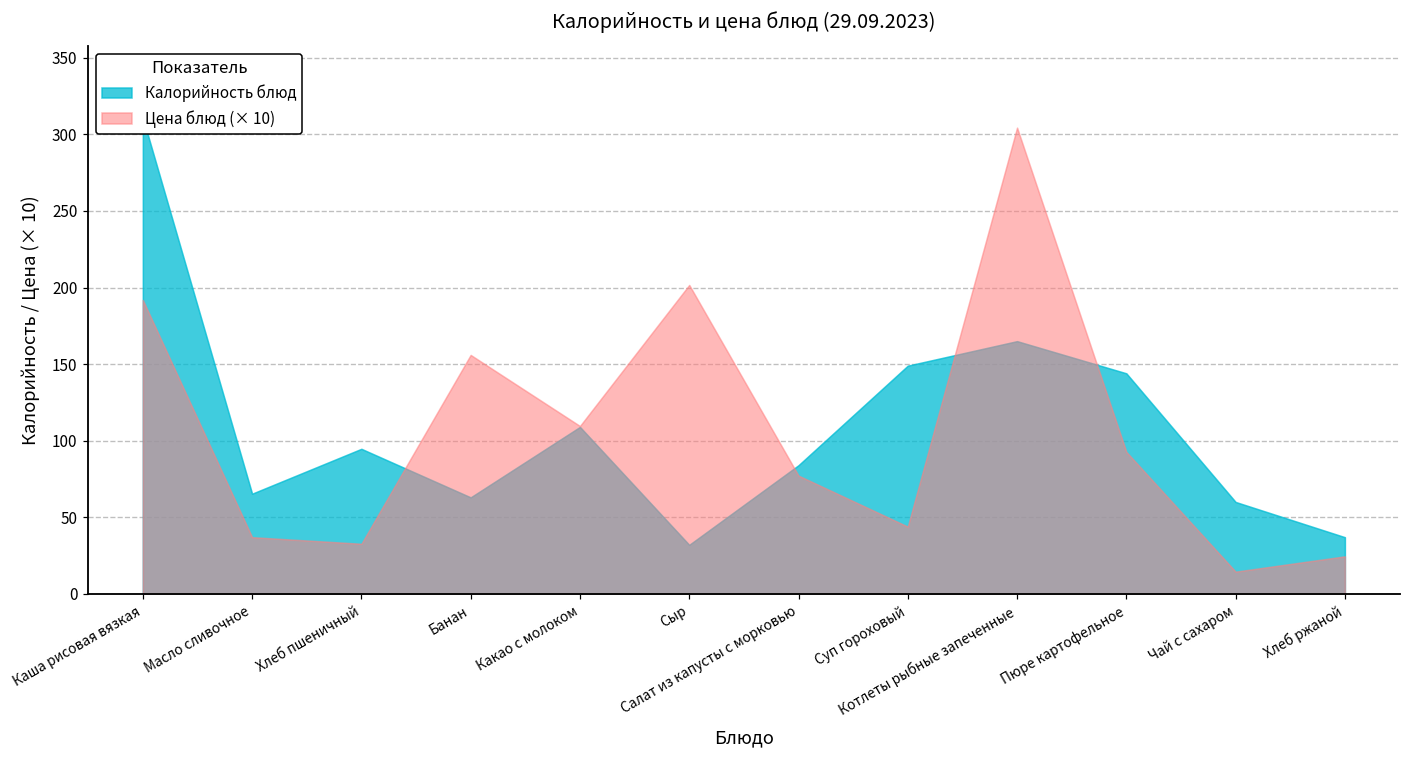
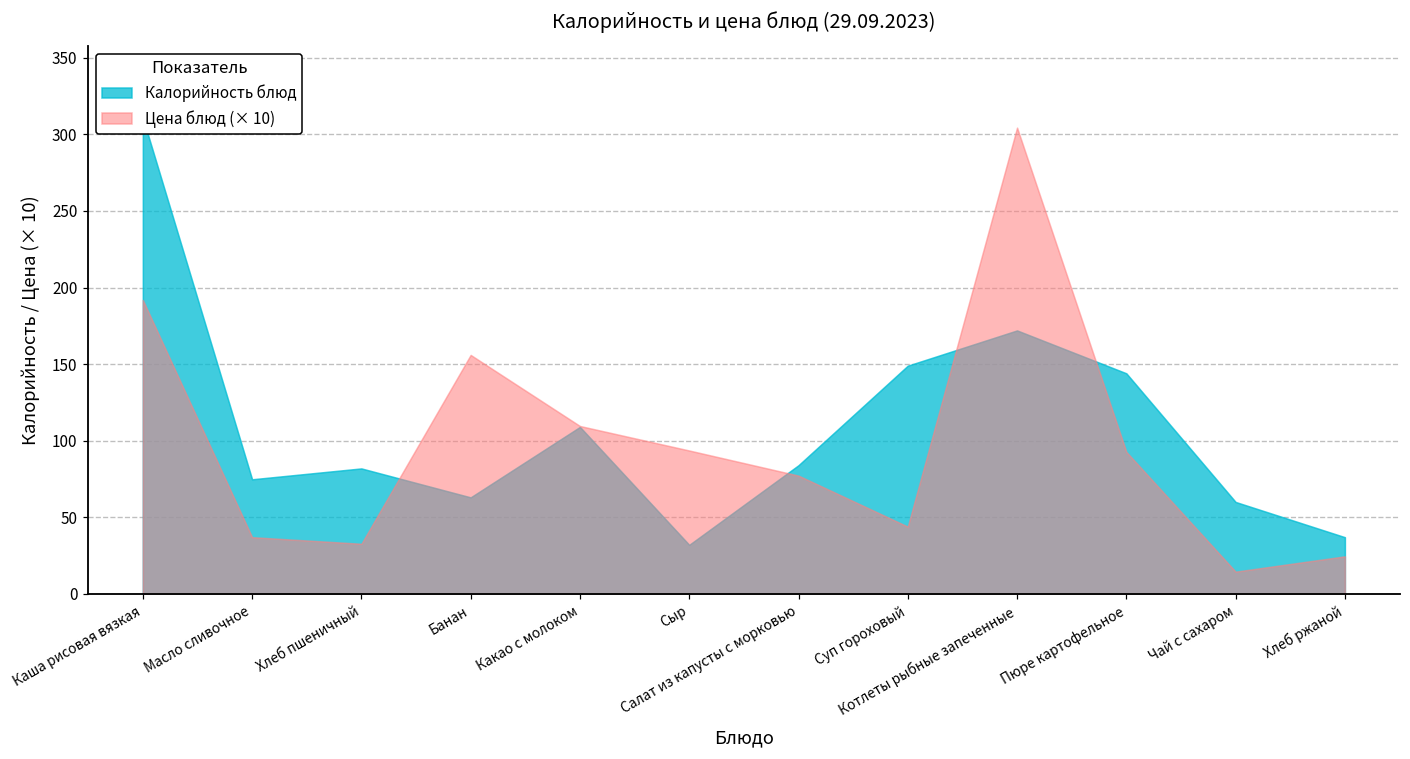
Калорийность блюд, Масло сливочное: 65 -> 75
Калорийность блюд, Хлеб пшеничный: 95 -> 82
Цена блюд (× 10), Сыр: 202 -> 94
Калорийность блюд, Котлеты рыбные запеченные: 165 -> 172
